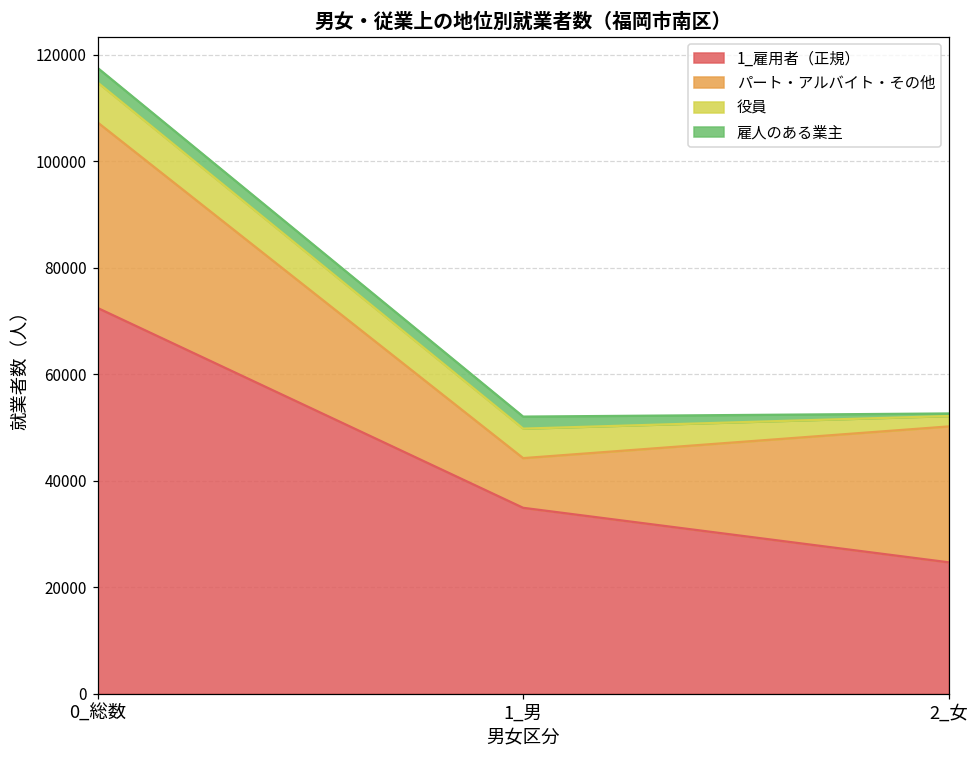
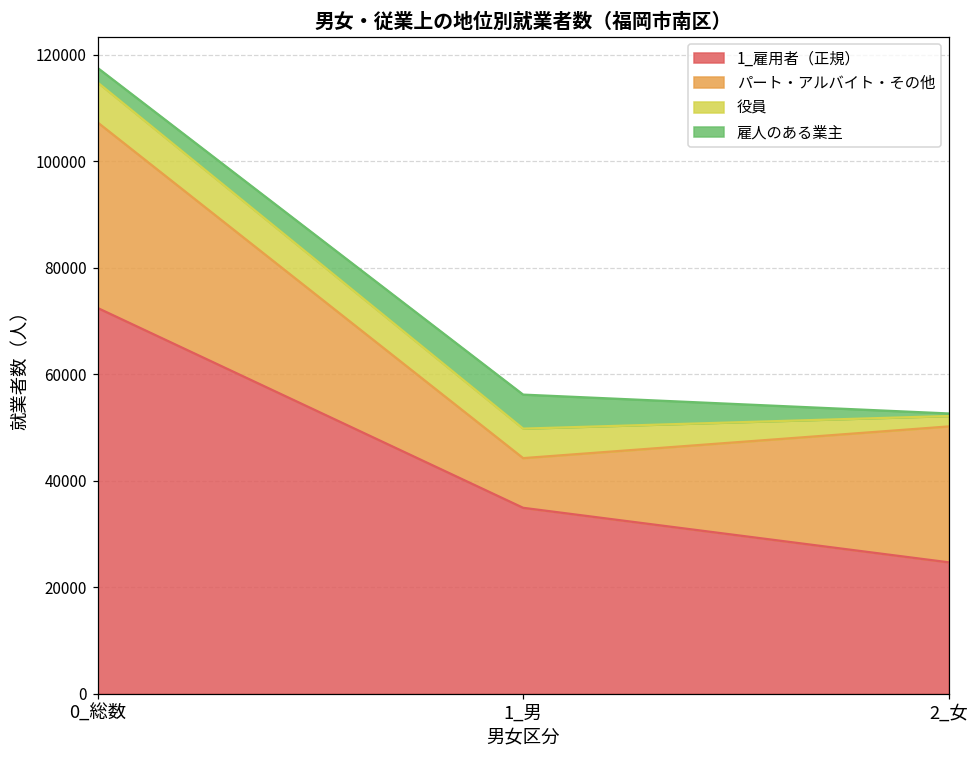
雇人のある業主, 1_男: 2000 -> 6000
